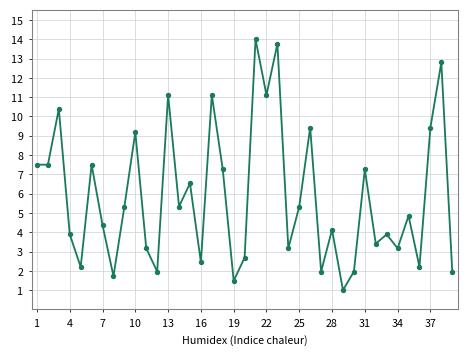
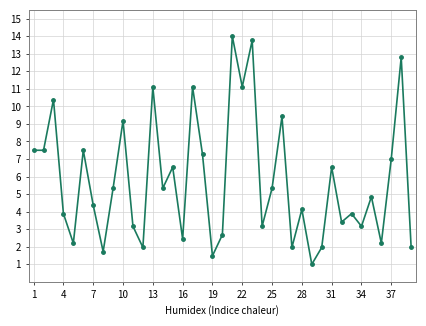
31: 7.3 -> 6.5
37: 9.4 -> 7.0
